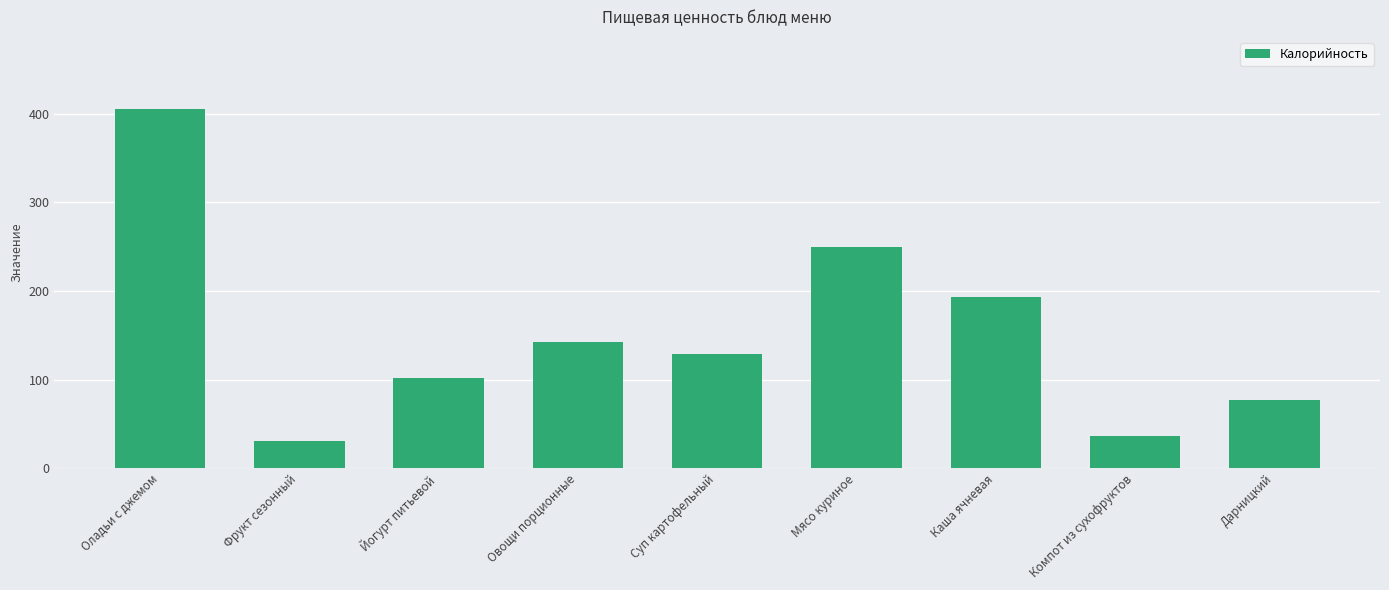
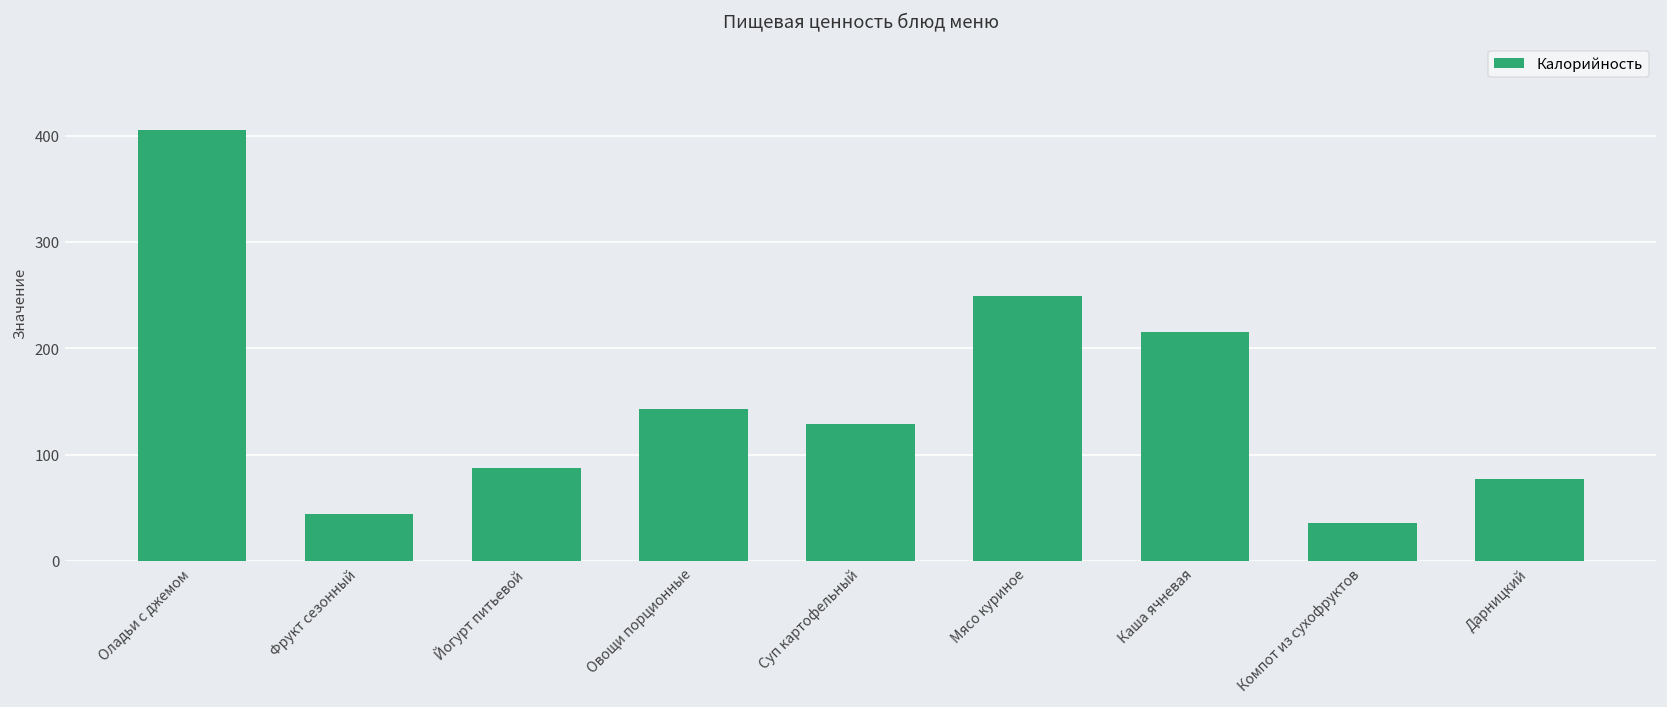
Фрукт сезонный: 30 -> 40
Йогурт питьевой: 100 -> 90
Каша ячневая: 190 -> 220
